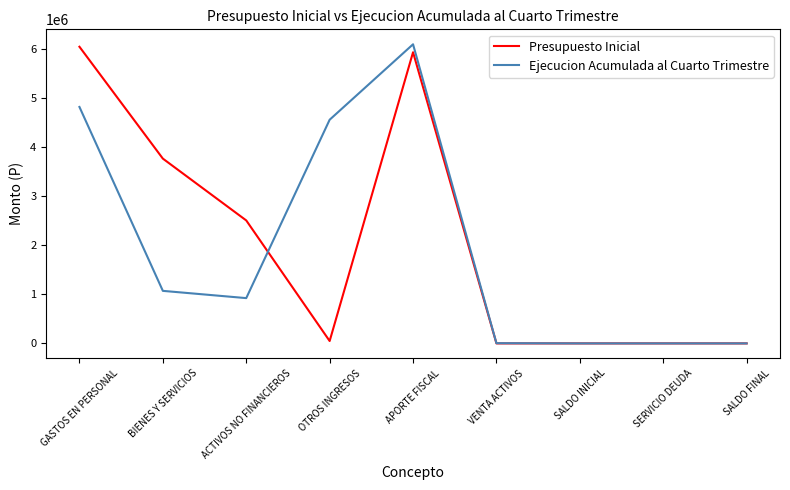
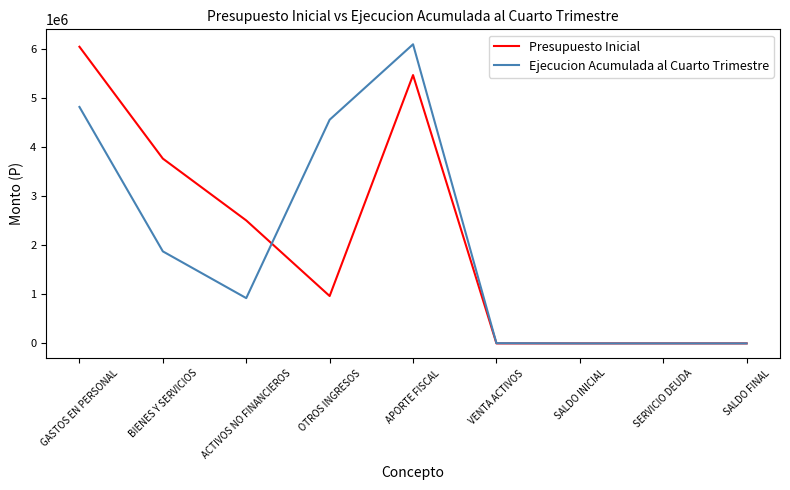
Ejecucion Acumulada al Cuarto Trimestre, BIENES Y SERVICIOS: 1100000 -> 1900000
Presupuesto Inicial, OTROS INGRESOS: 0 -> 1000000
Presupuesto Inicial, APORTE FISCAL: 5900000 -> 5500000
